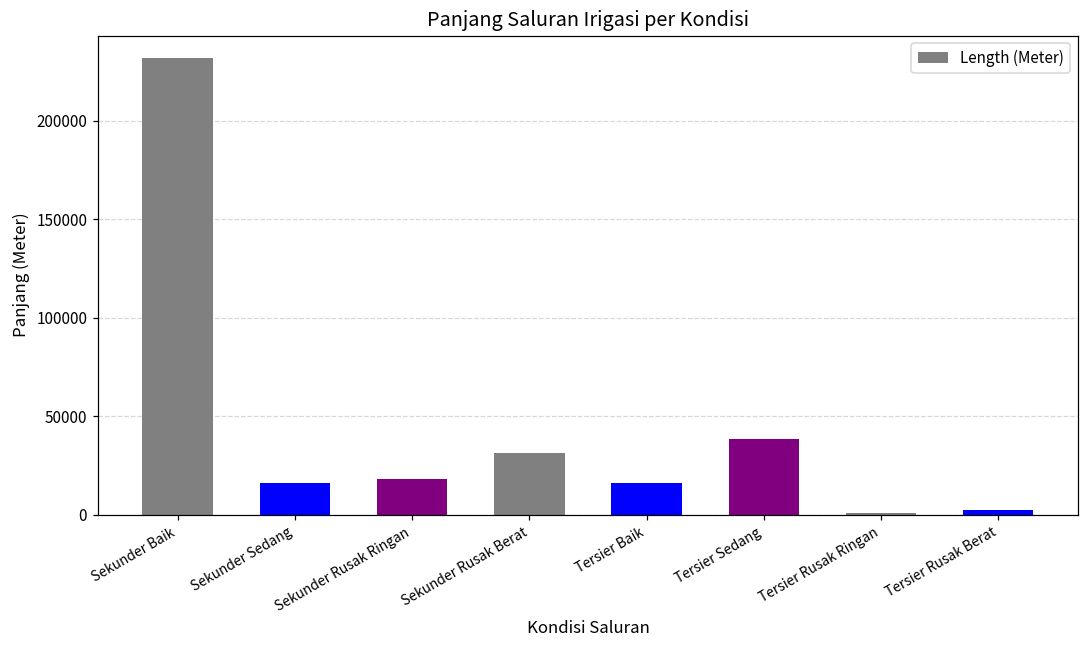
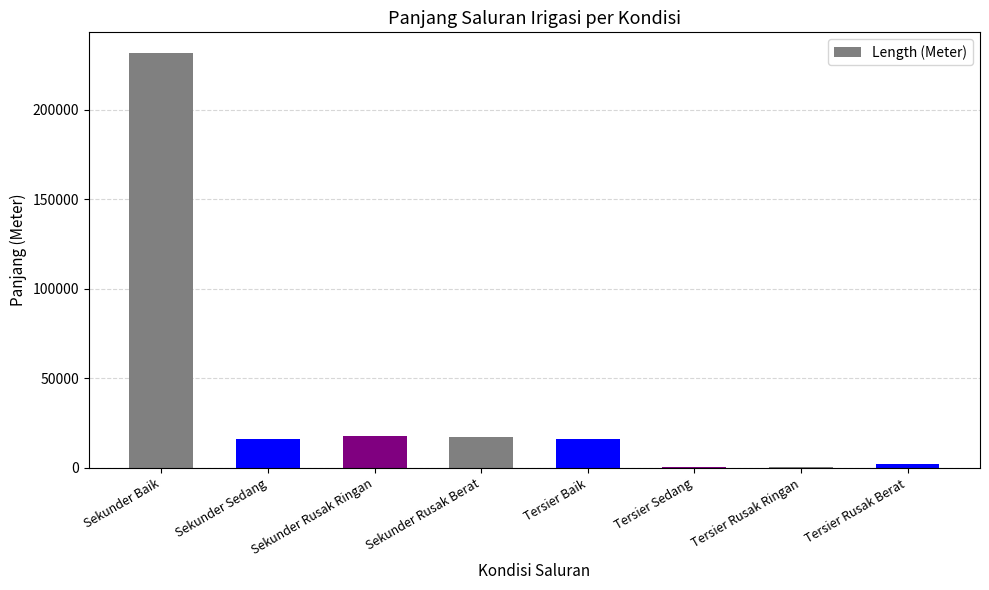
Sekunder Rusak Berat: 31000 -> 17000
Tersier Sedang: 38000 -> 1000
